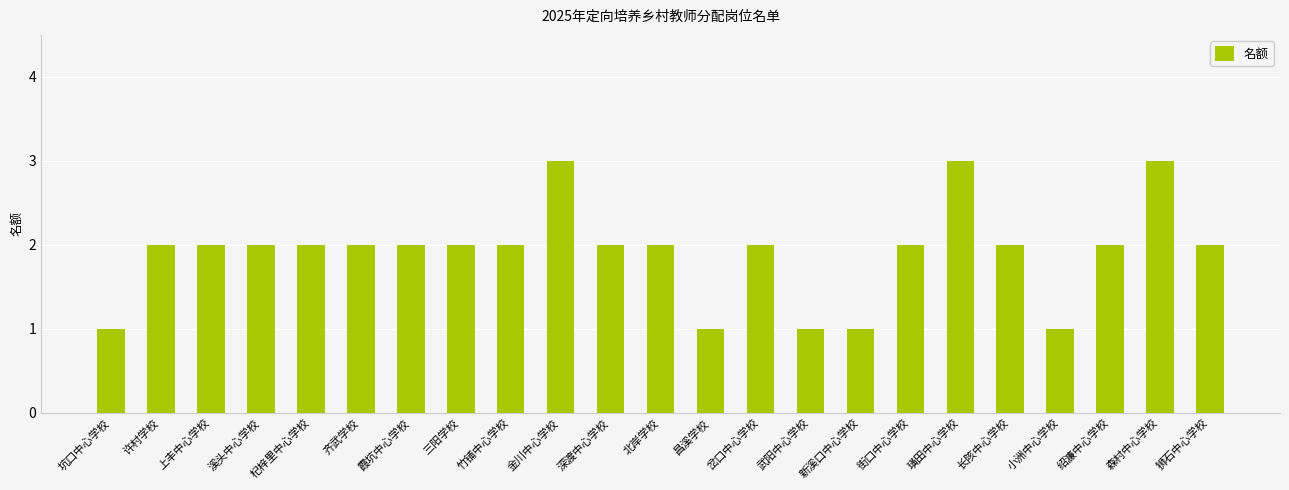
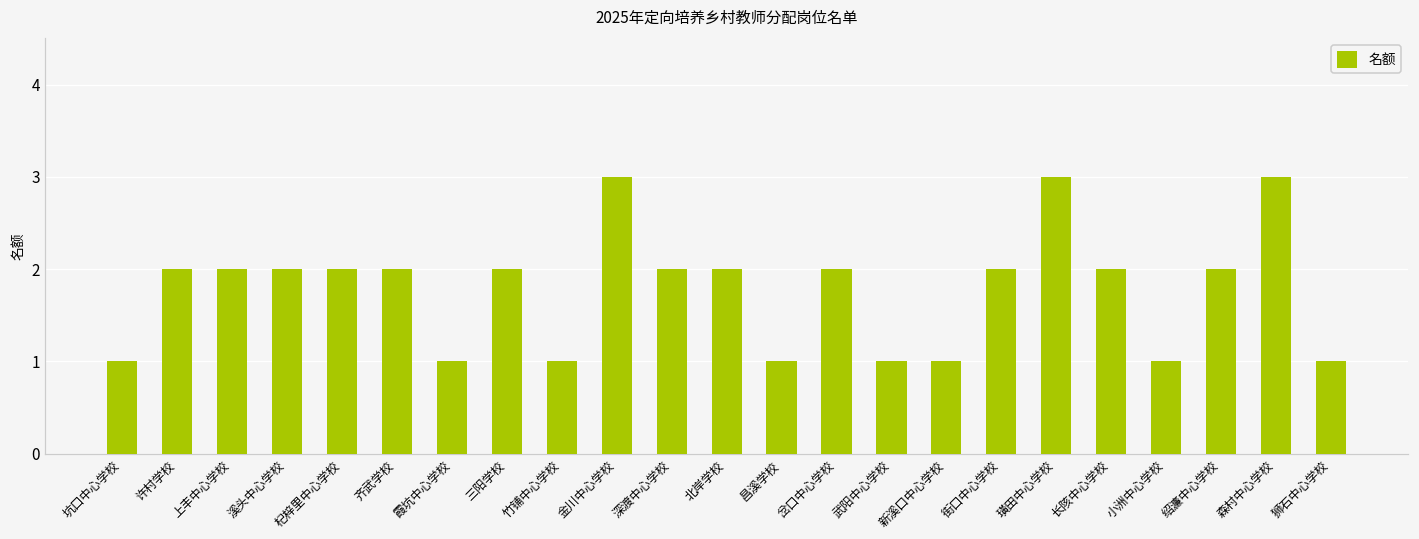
霞坑中心学校: 2 -> 1
竹铺中心学校: 2 -> 1
狮石中心学校: 2 -> 1
